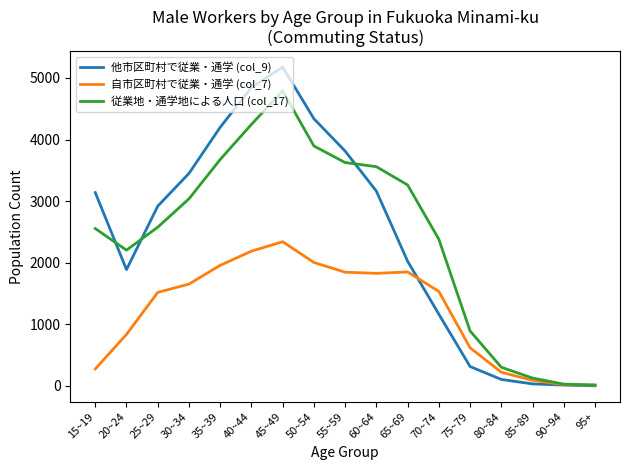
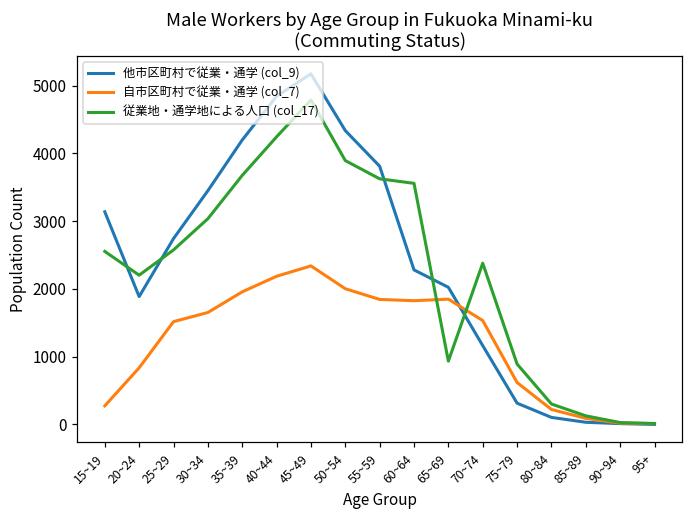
他市区町村で従業・通学 (col_9), 25~29: 2900 -> 2700
他市区町村で従業・通学 (col_9), 60~64: 3200 -> 2300
従業地・通学地による人口 (col_17), 65~69: 3300 -> 900
